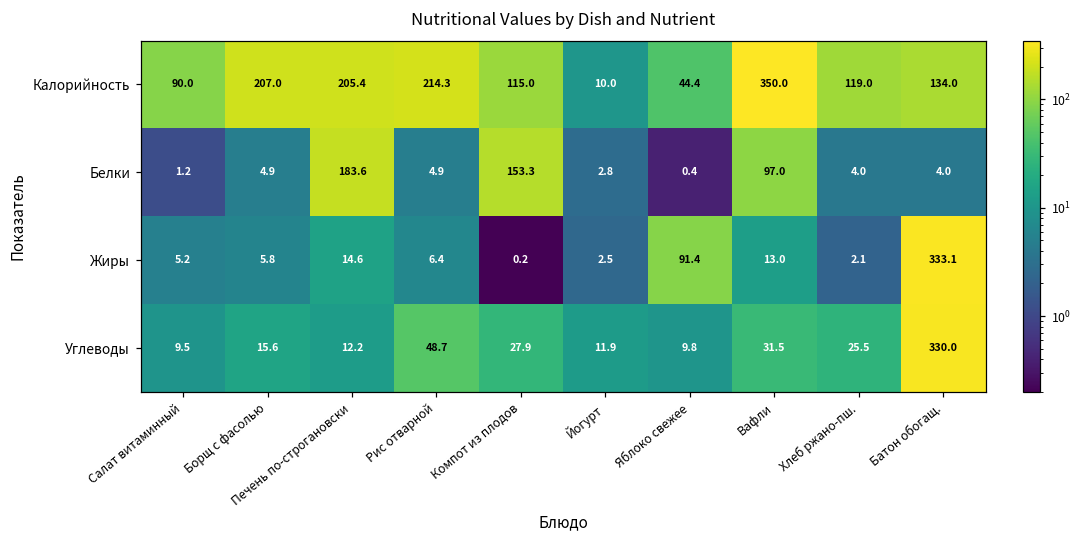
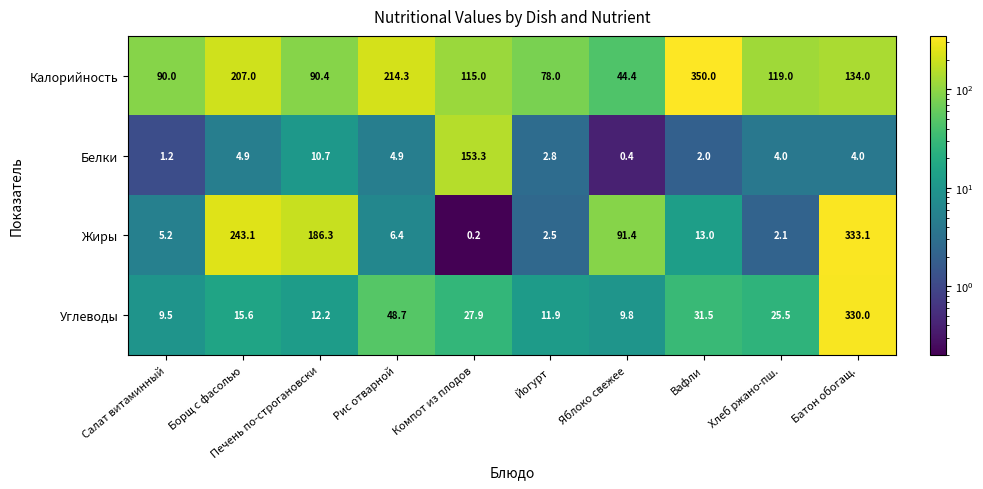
Калорийность, Печень по-строгановски: 205.4 -> 90.4
Калорийность, Йогурт: 10.0 -> 78.0
Белки, Печень по-строгановски: 183.6 -> 10.7
Белки, Вафли: 97.0 -> 2.0
Жиры, Борщ с фасолью: 5.8 -> 243.1
Жиры, Печень по-строгановски: 14.6 -> 186.3
